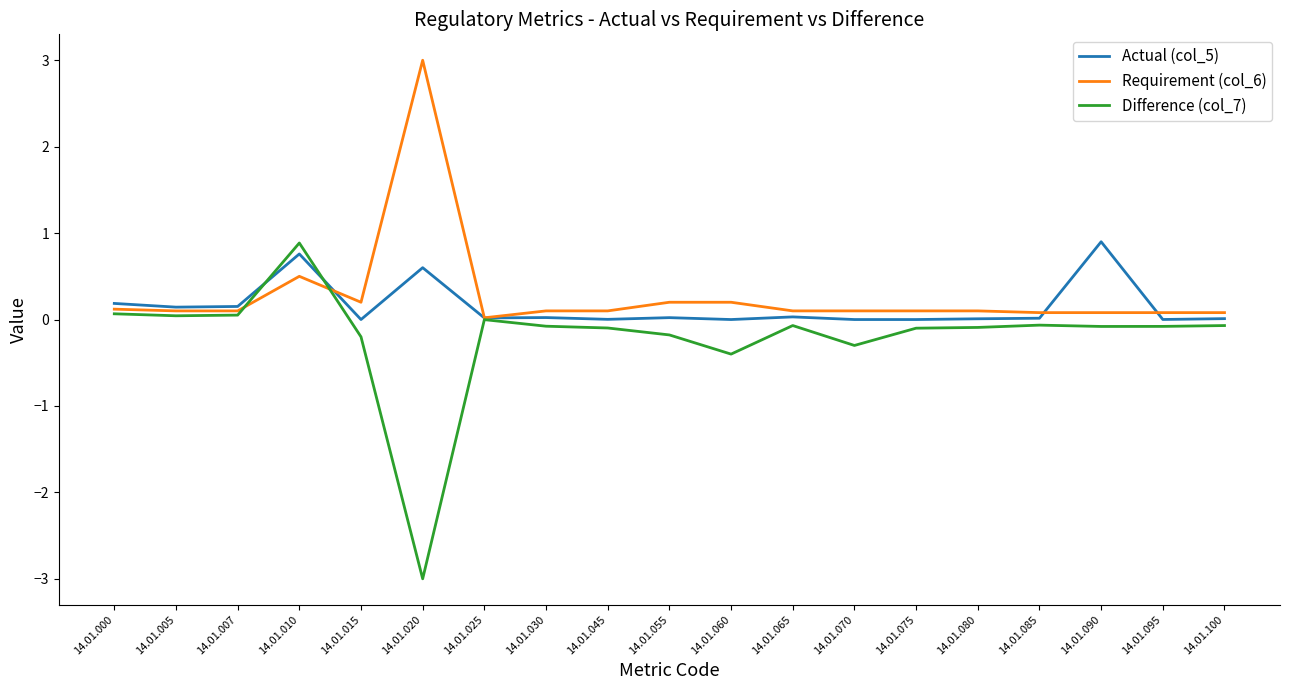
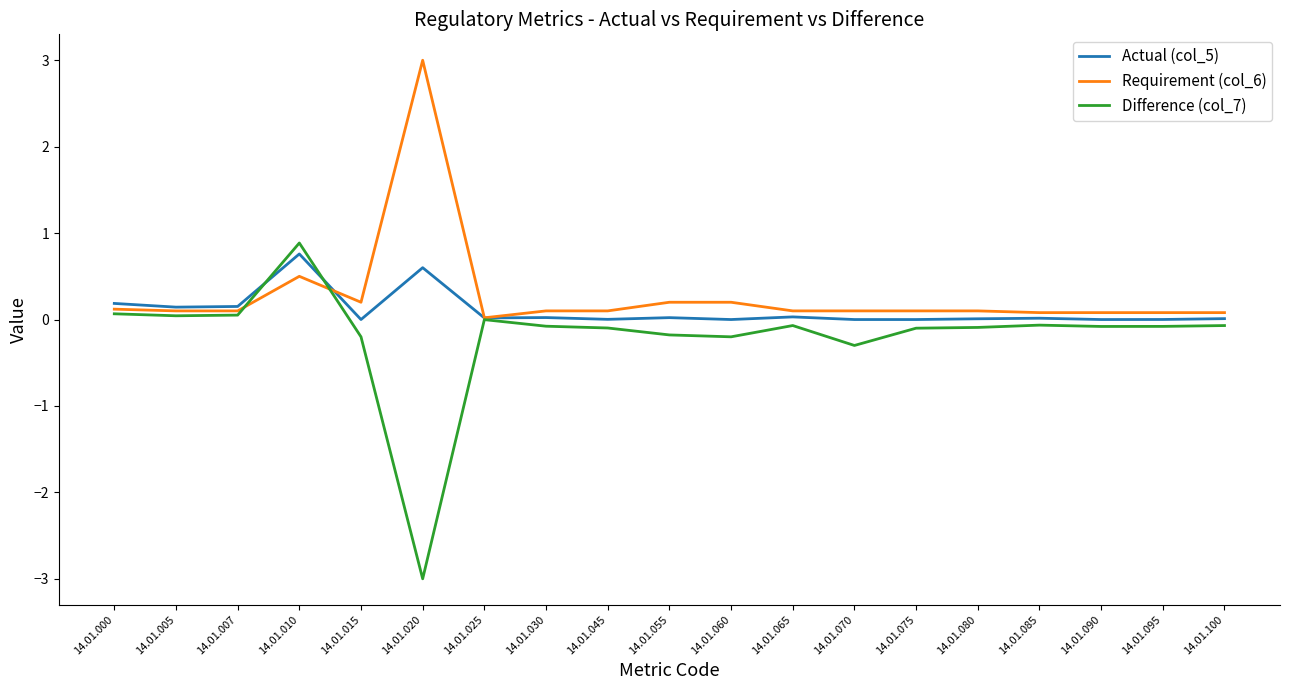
Difference (col_7), 14.01.060: -0.4 -> -0.2
Actual (col_5), 14.01.090: 0.9 -> 0.0
